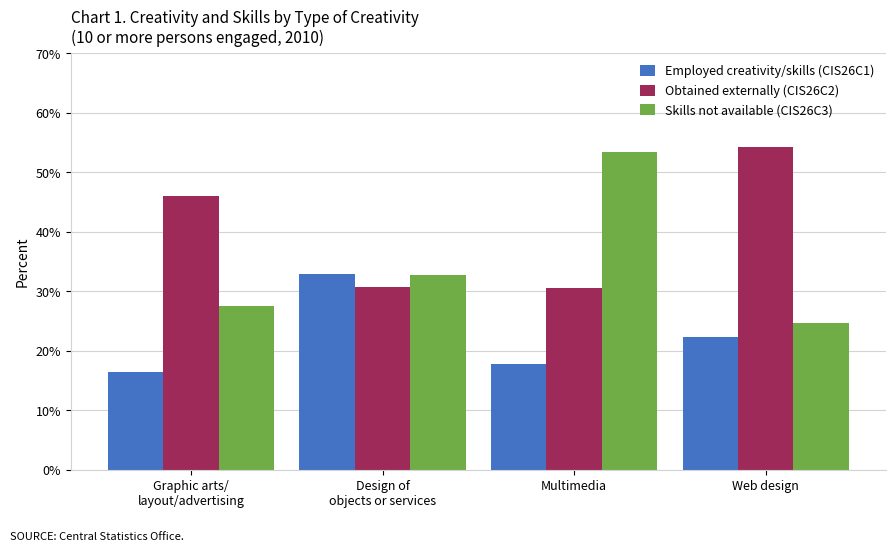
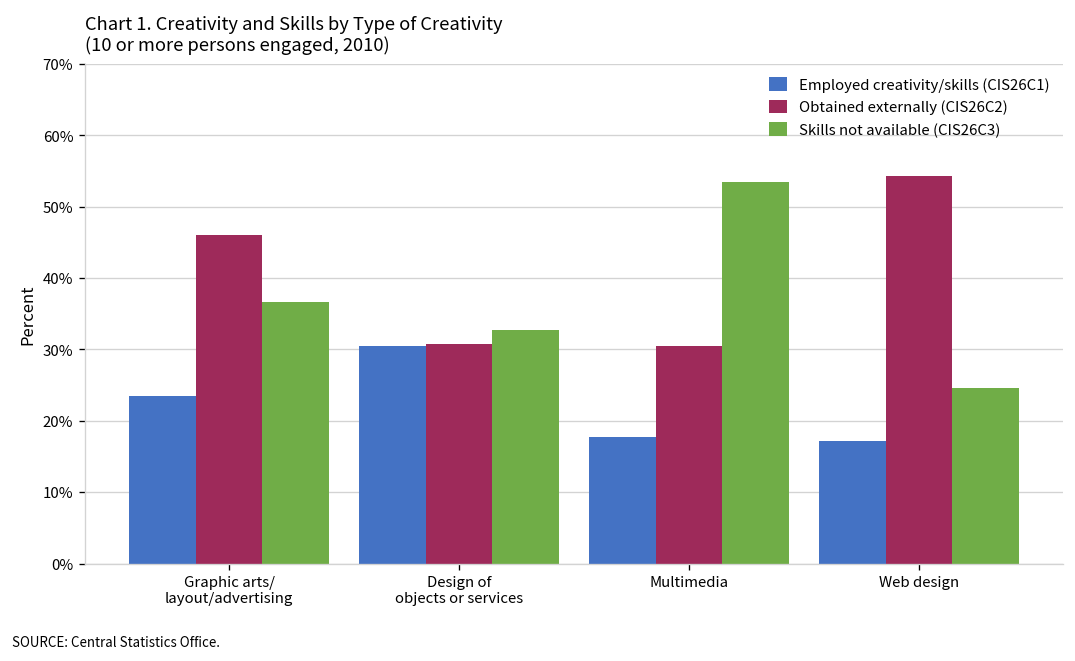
Employed creativity/skills (CIS26C1), Graphic arts/ layout/advertising: 16% -> 24%
Skills not available (CIS26C3), Graphic arts/ layout/advertising: 28% -> 37%
Employed creativity/skills (CIS26C1), Design of objects or services: 33% -> 31%
Employed creativity/skills (CIS26C1), Web design: 22% -> 17%
